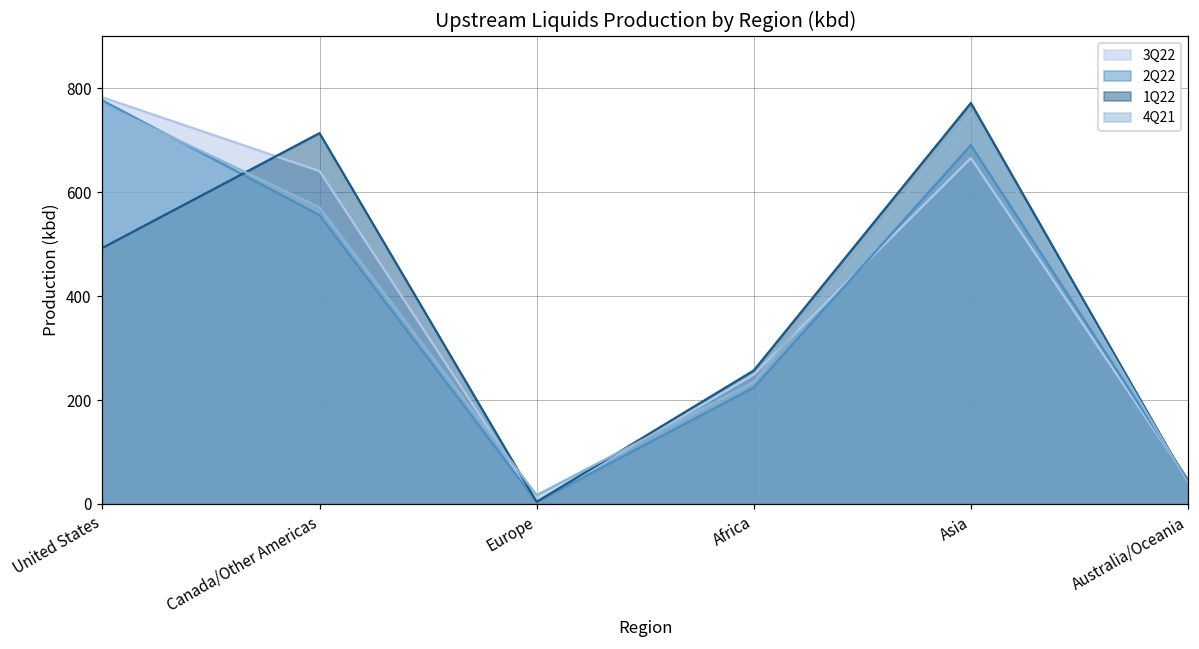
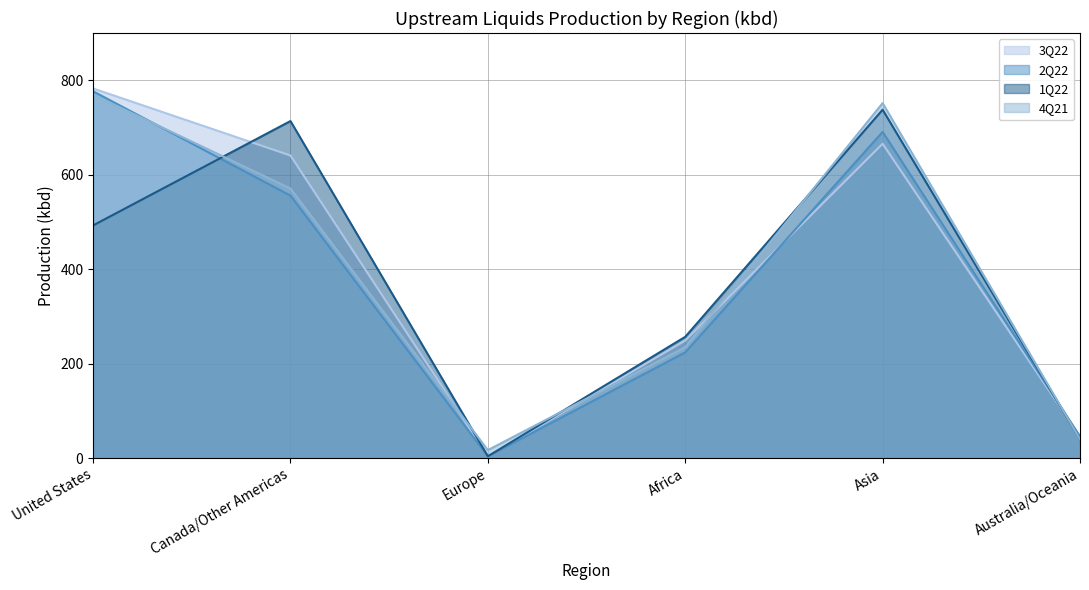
1Q22, Asia: 770 -> 740
